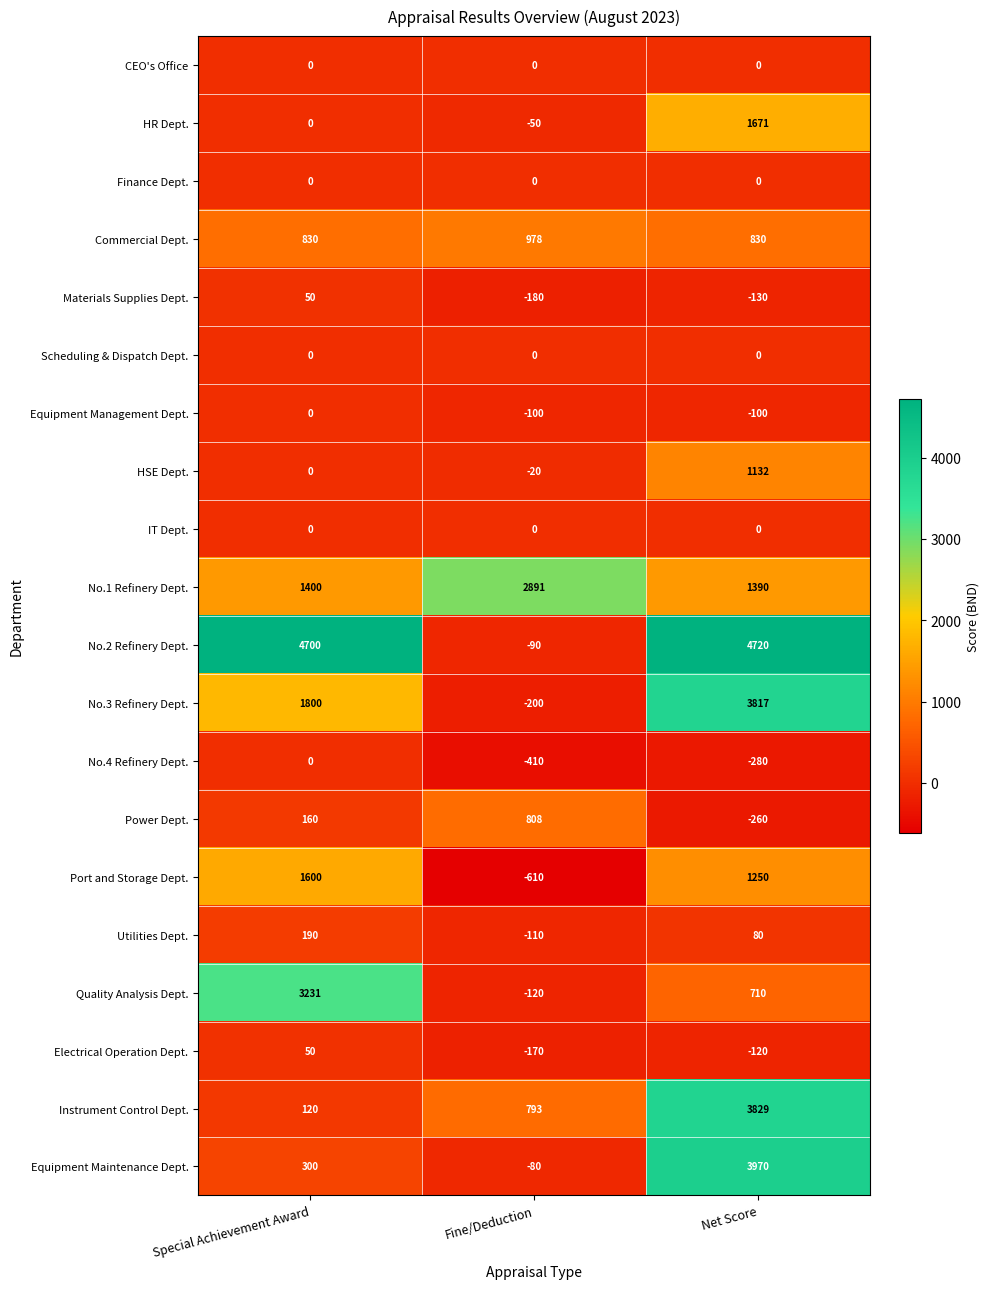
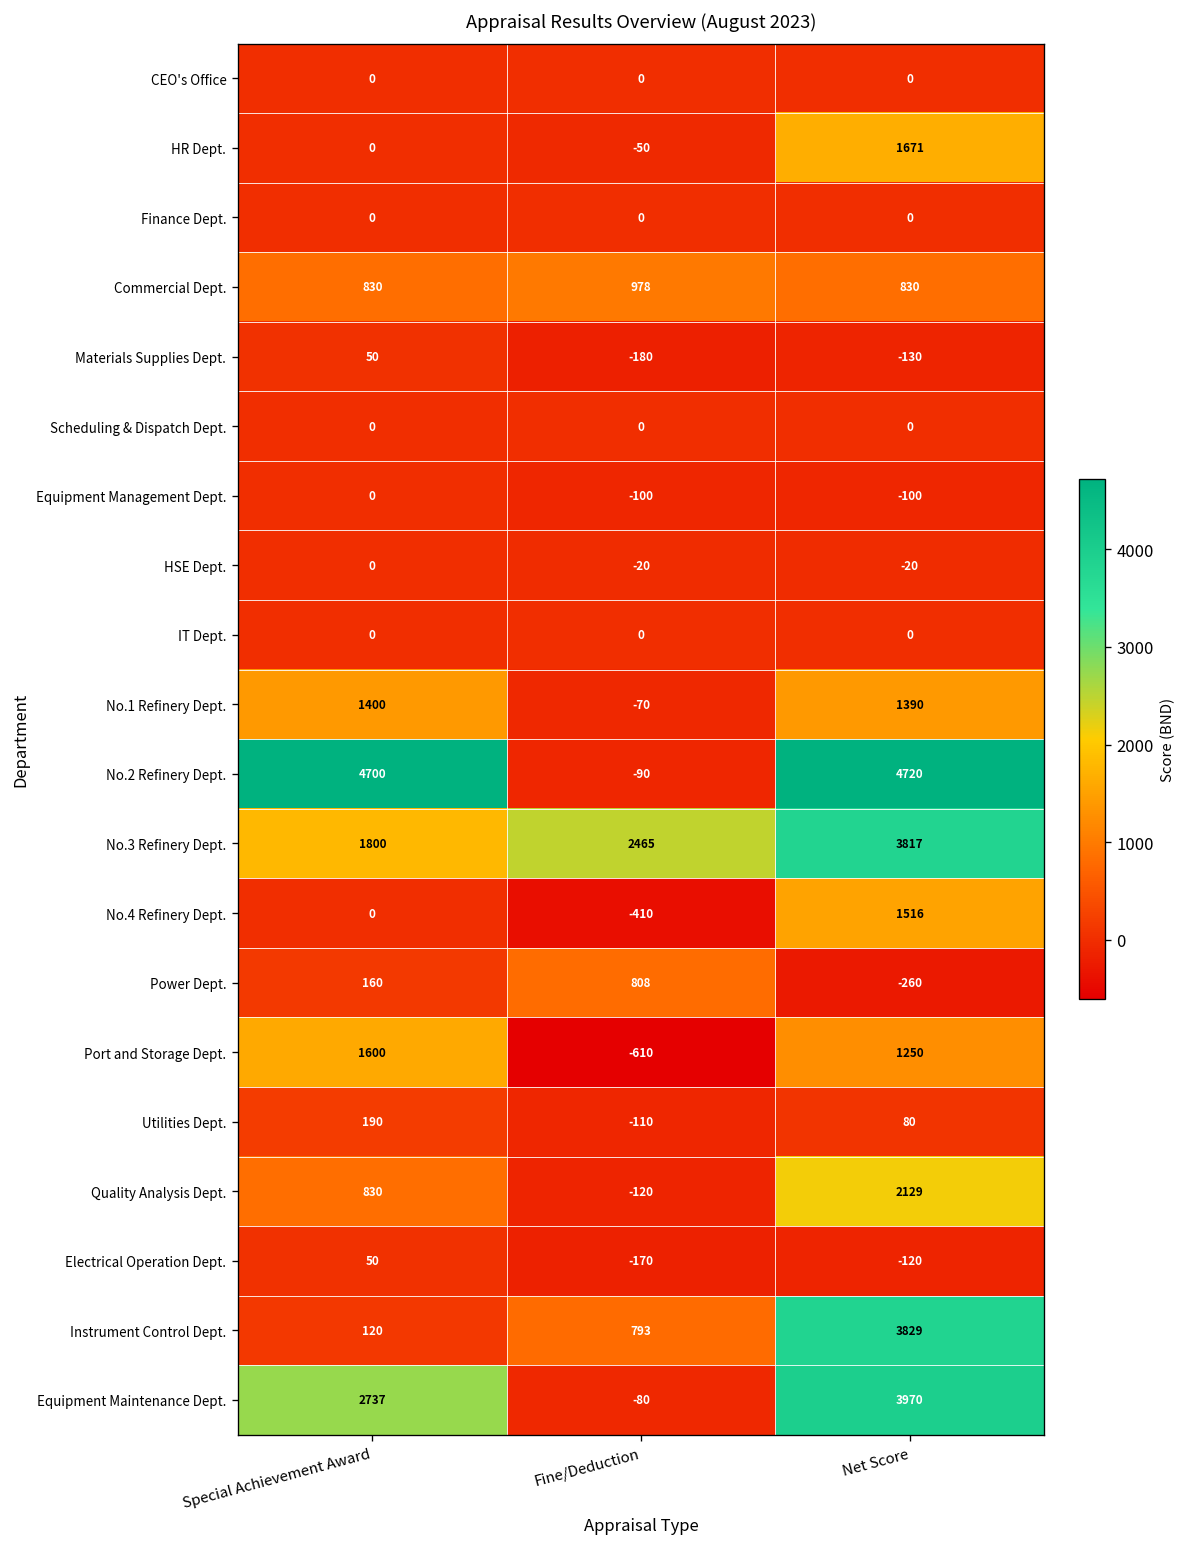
HSE Dept., Net Score: 1132 -> -20
No.1 Refinery Dept., Fine/Deduction: 2891 -> -70
No.3 Refinery Dept., Fine/Deduction: -200 -> 2465
No.4 Refinery Dept., Net Score: -280 -> 1516
Quality Analysis Dept., Special Achievement Award: 3231 -> 830
Quality Analysis Dept., Net Score: 710 -> 2129
Equipment Maintenance Dept., Special Achievement Award: 300 -> 2737
